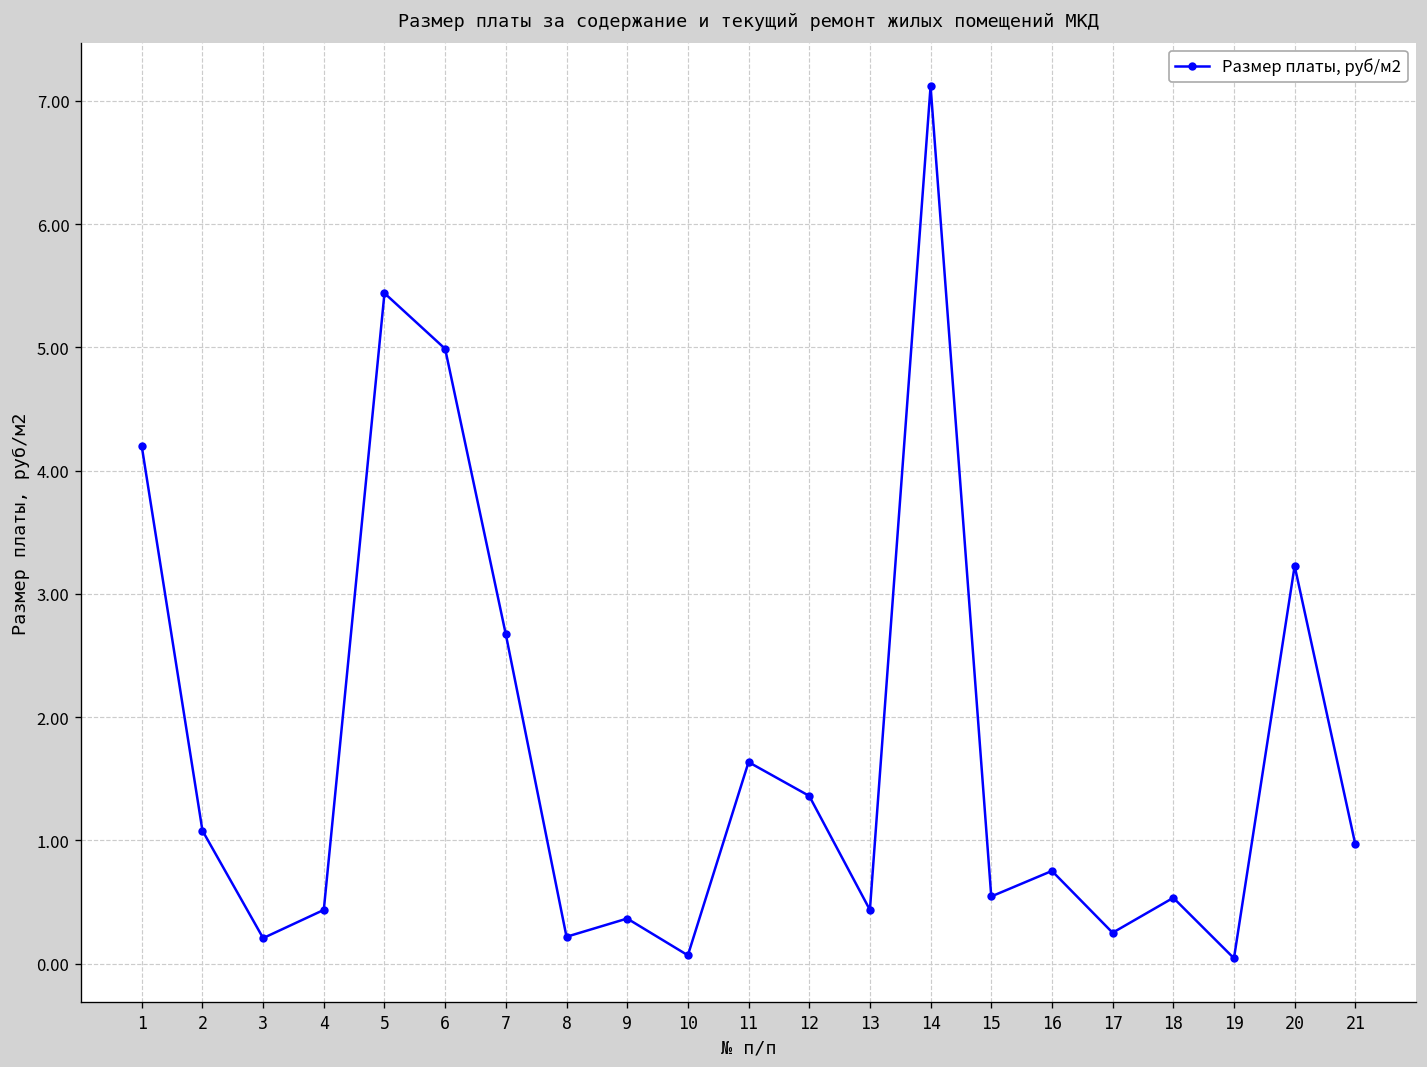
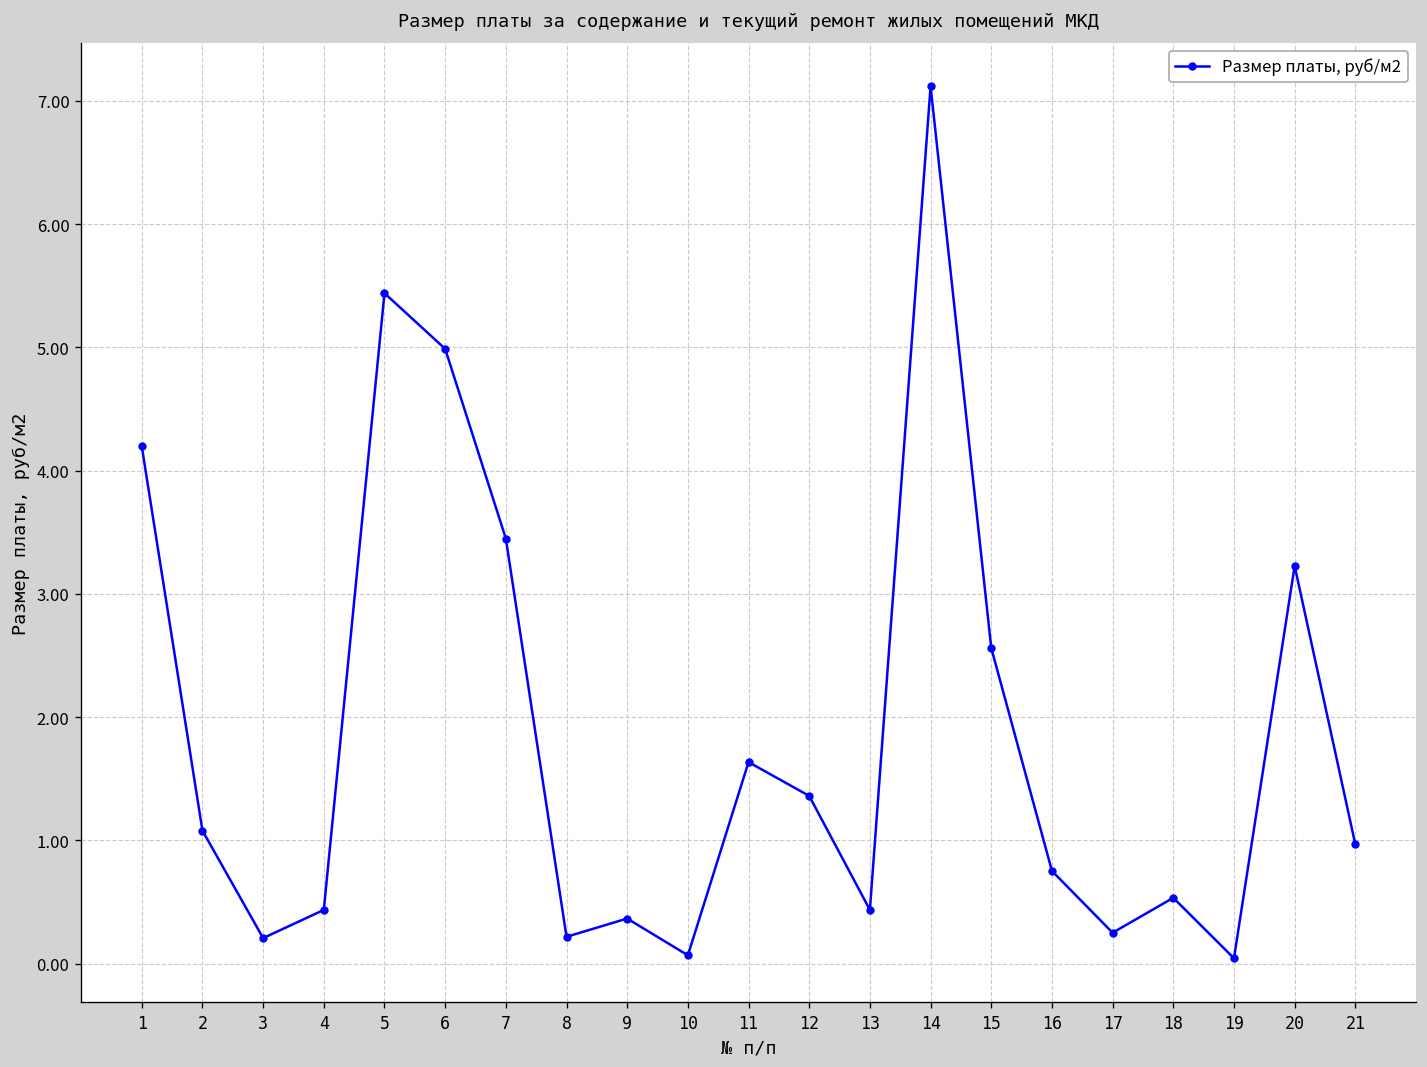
7: 2.67 -> 3.45
15: 0.55 -> 2.56
